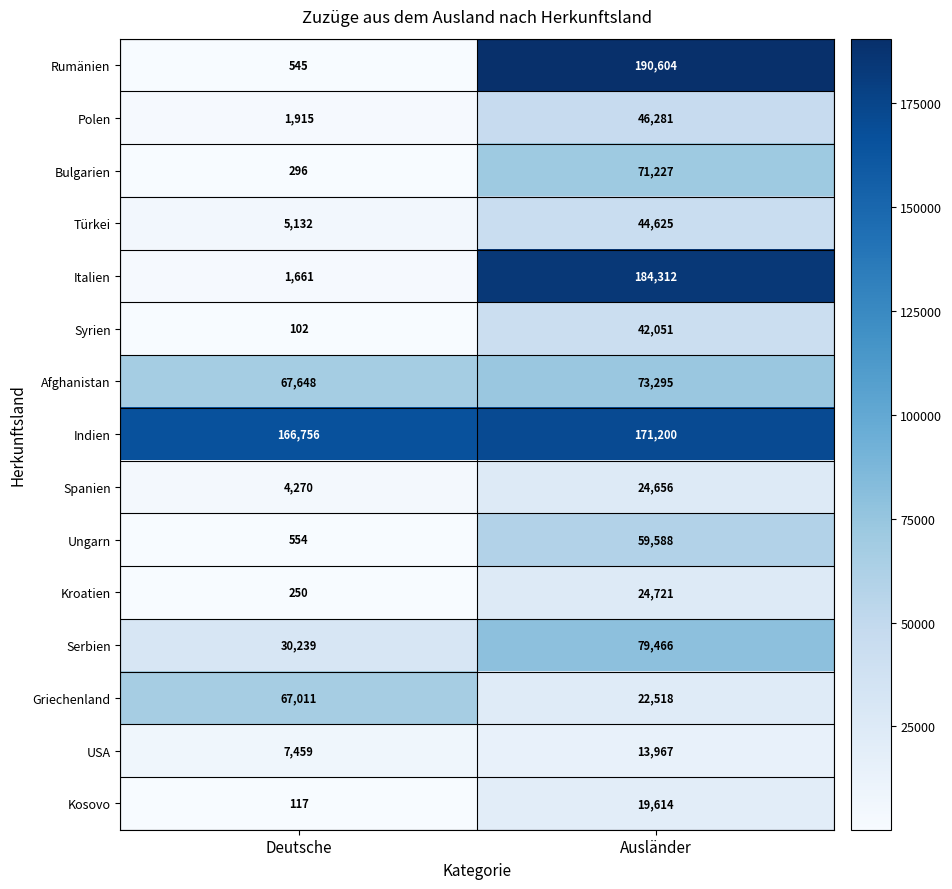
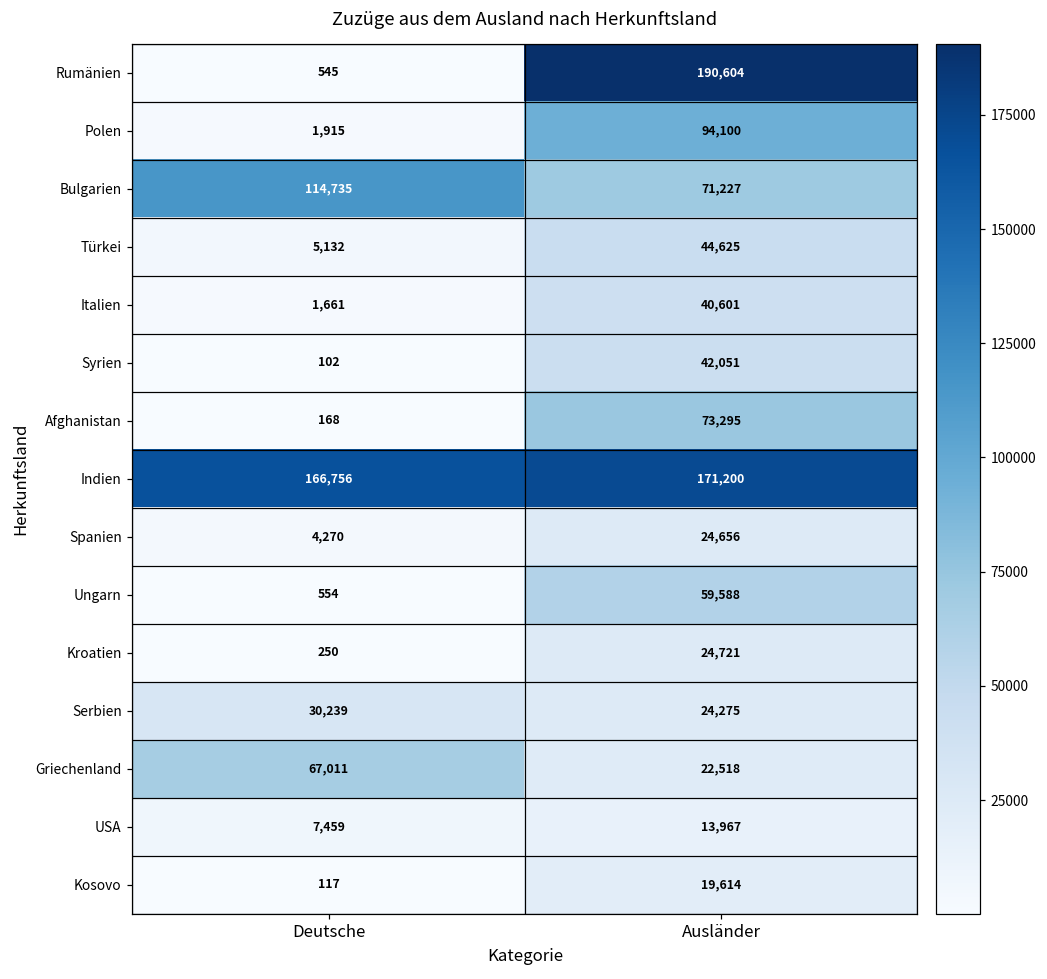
Polen, Ausländer: 46,281 -> 94,100
Bulgarien, Deutsche: 296 -> 114,735
Italien, Ausländer: 184,312 -> 40,601
Afghanistan, Deutsche: 67,648 -> 168
Serbien, Ausländer: 79,466 -> 24,275
